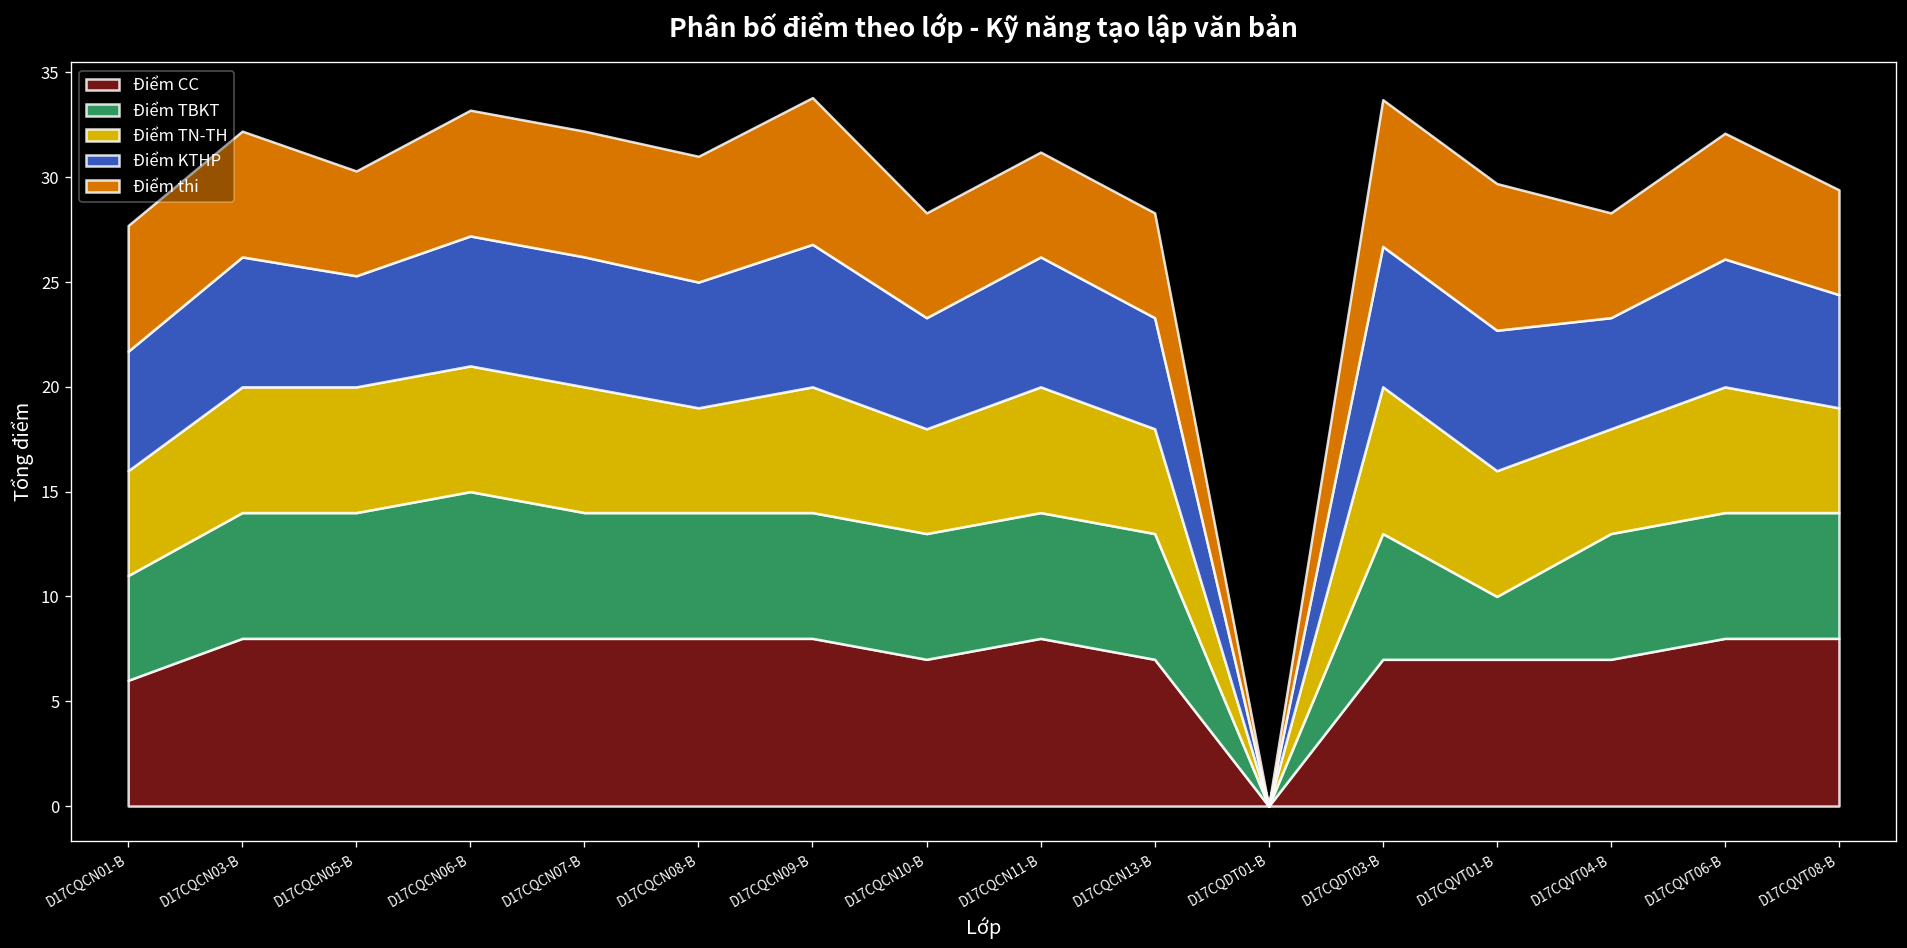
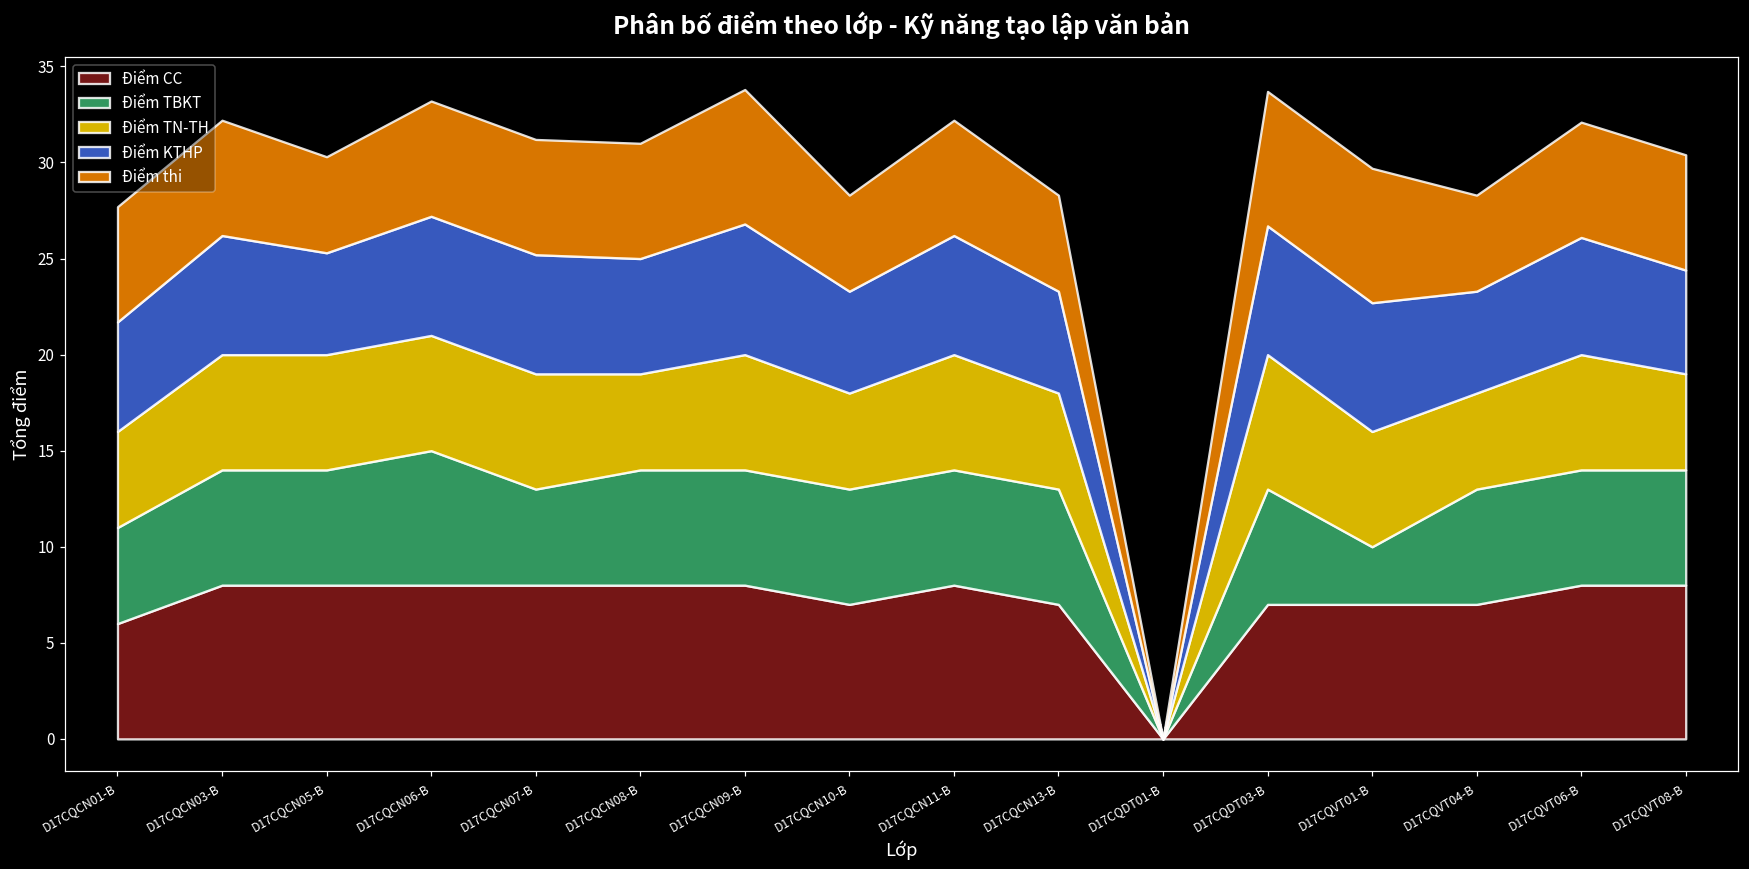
Điểm TBKT, D17CQCN07-B: 6 -> 5
Điểm thi, D17CQCN11-B: 5 -> 6
Điểm thi, D17CQVT08-B: 5 -> 6
